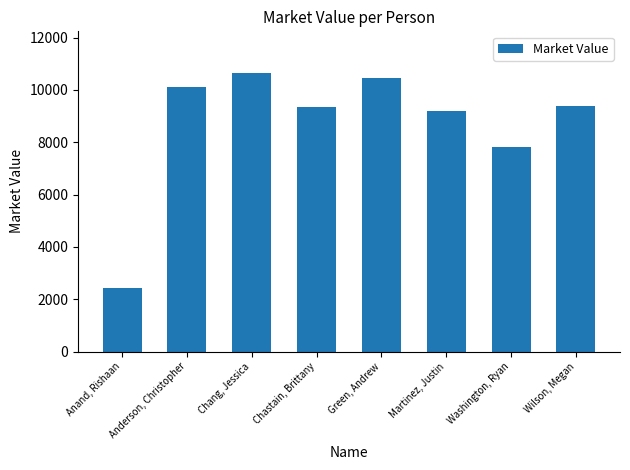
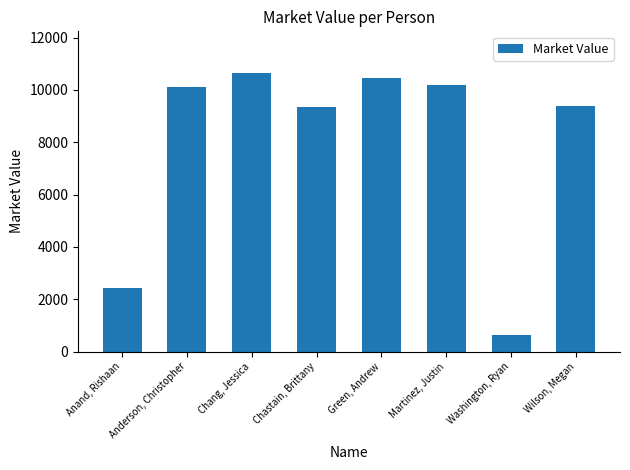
Martinez, Justin: 9200 -> 10200
Washington, Ryan: 7800 -> 600
